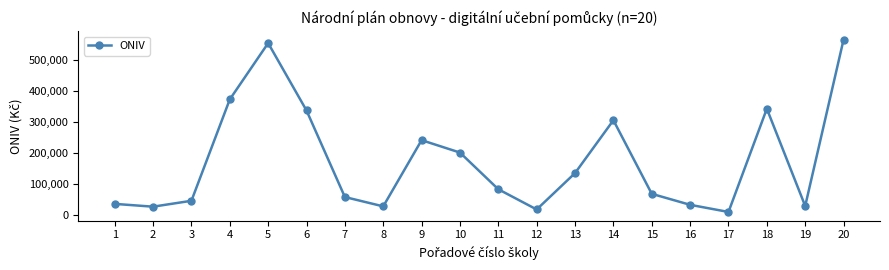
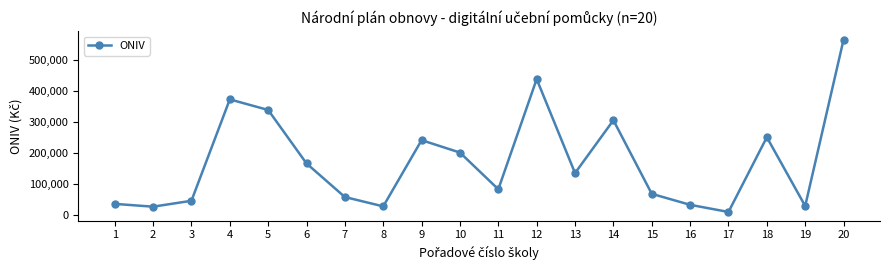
5: 550,000 -> 340,000
6: 340,000 -> 170,000
12: 20,000 -> 440,000
18: 340,000 -> 250,000
